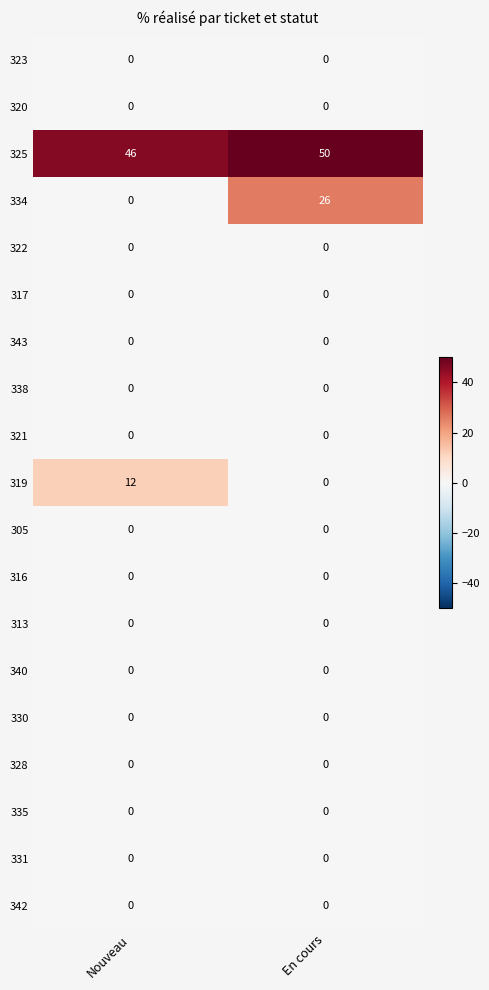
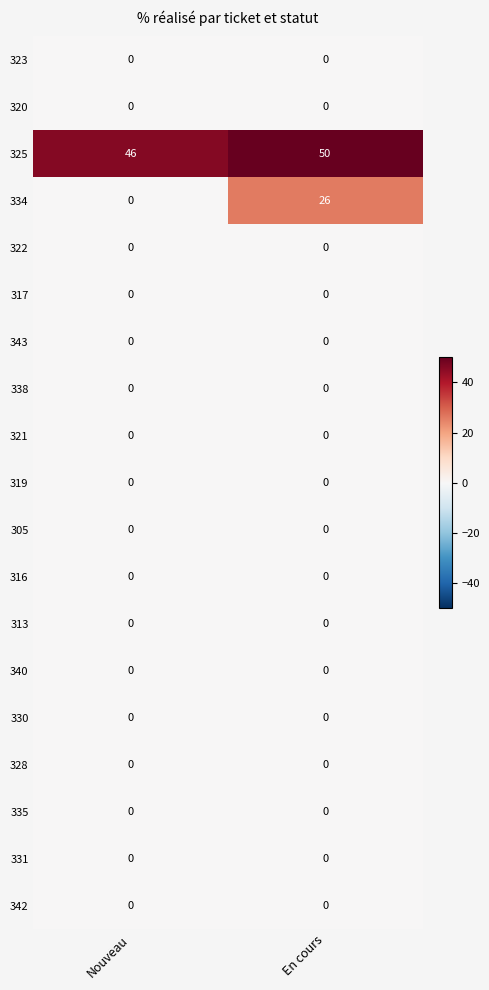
319, Nouveau: 12 -> 0
